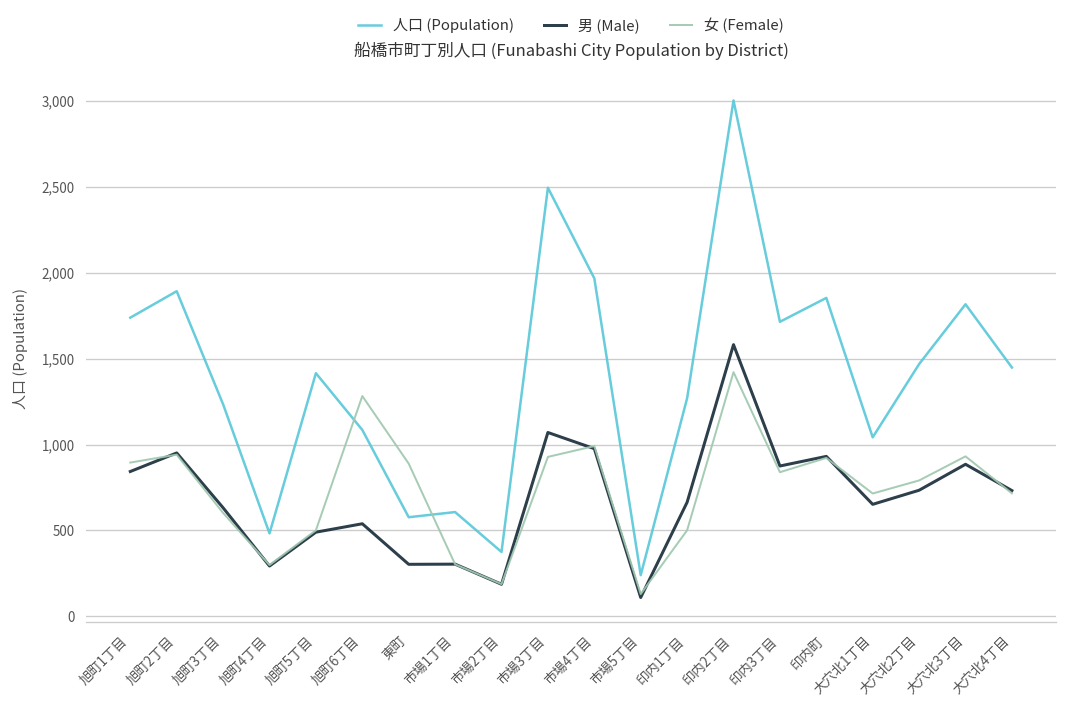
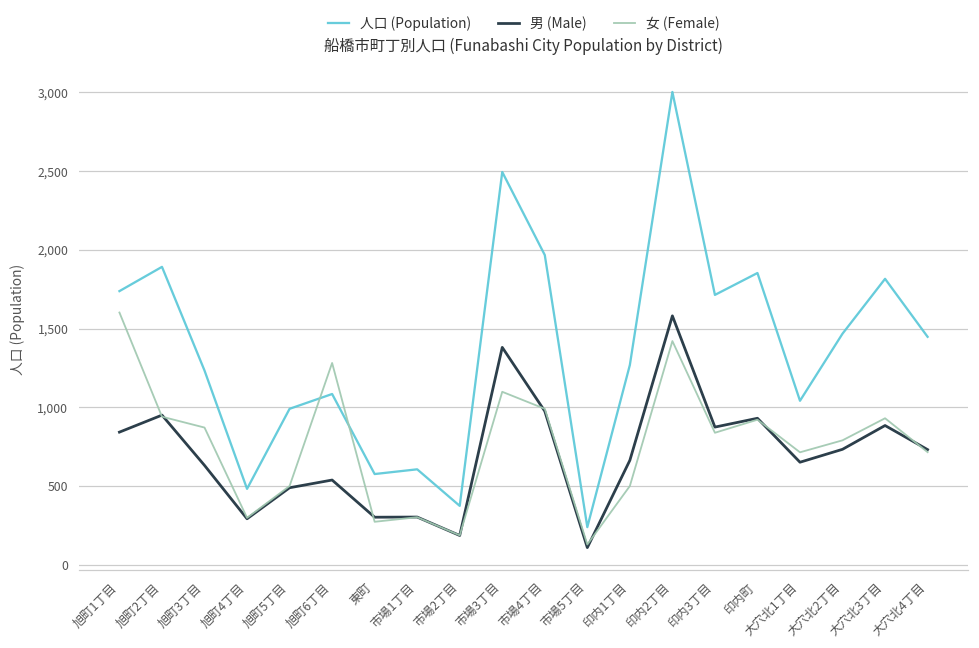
女 (Female), 旭町1丁目: 900 -> 1,600
女 (Female), 旭町3丁目: 600 -> 870
人口 (Population), 旭町5丁目: 1,420 -> 990
女 (Female), 東町: 890 -> 270
男 (Male), 市場3丁目: 1,070 -> 1,380
女 (Female), 市場3丁目: 930 -> 1,100
